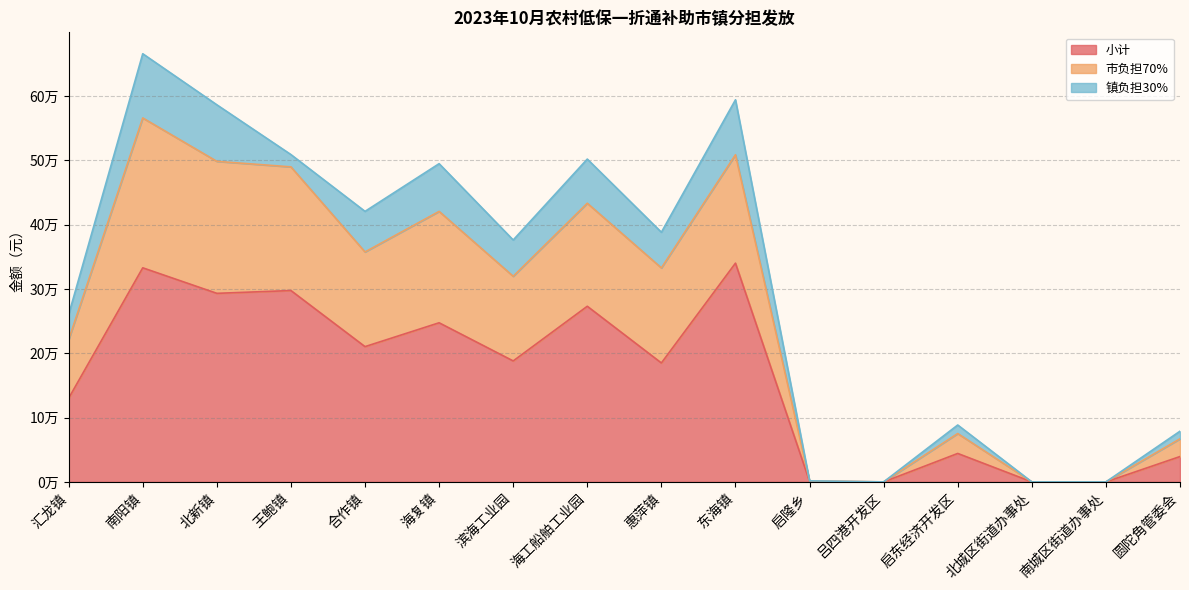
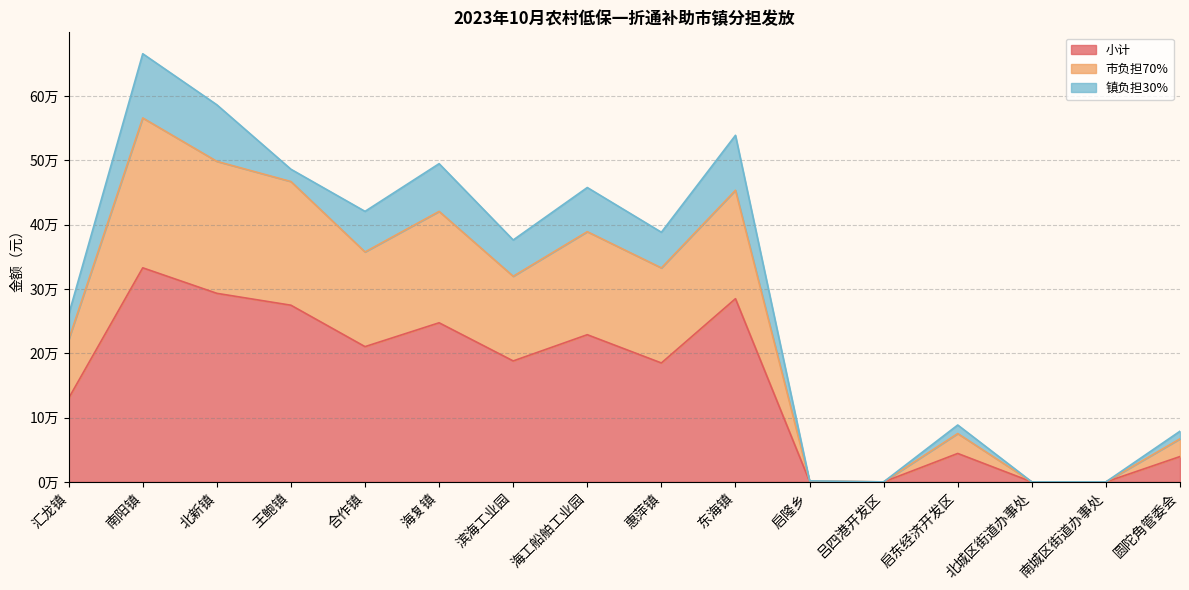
小计, 王鲍镇: 30万 -> 27万
小计, 海工船舶工业园: 27万 -> 23万
小计, 东海镇: 34万 -> 29万
